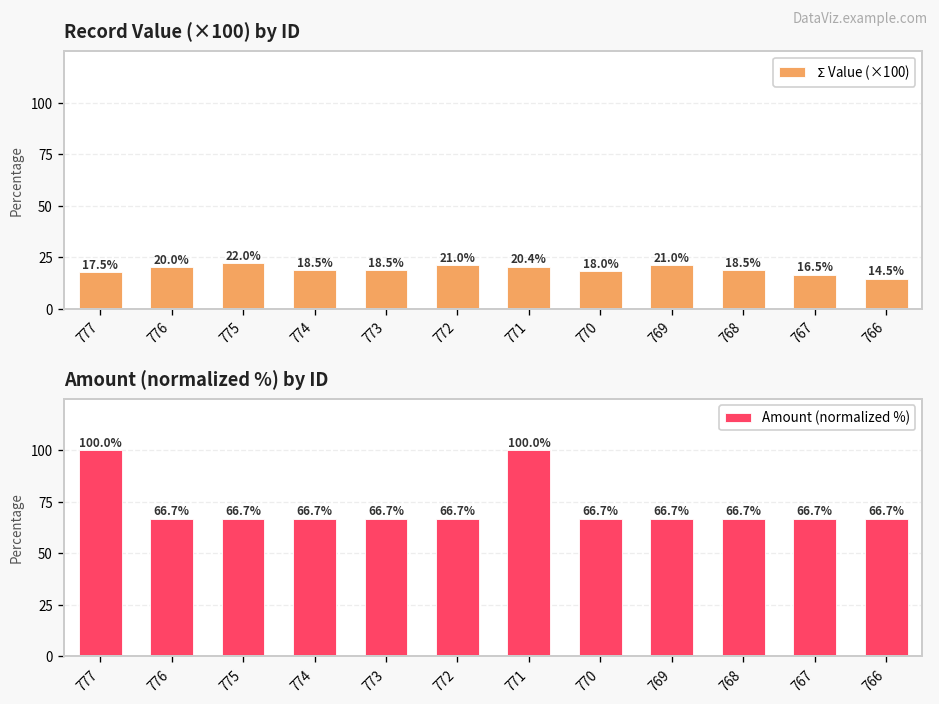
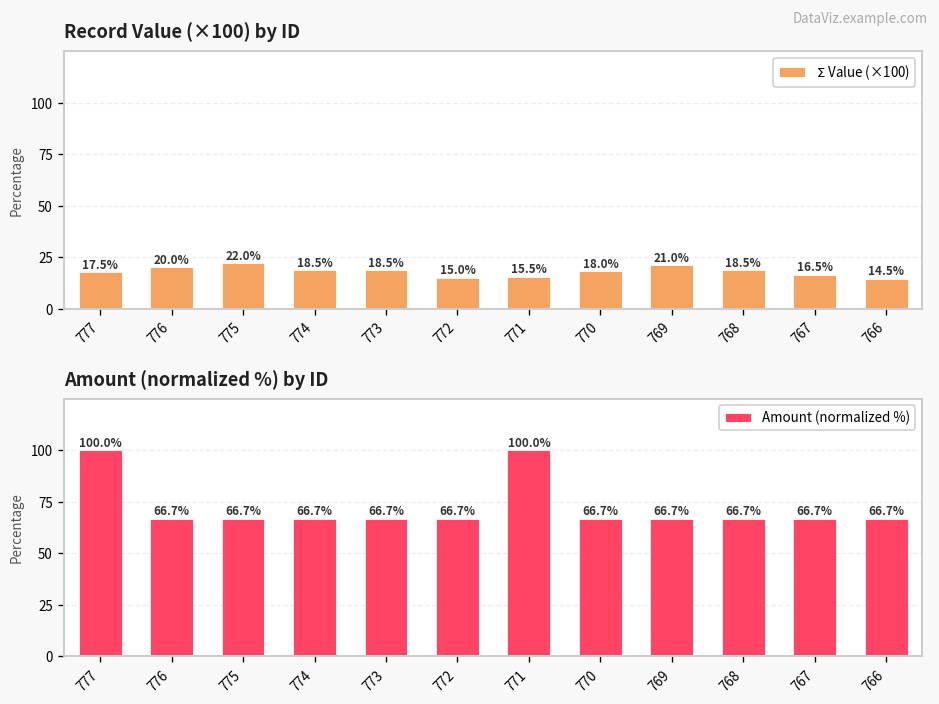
Record Value (×100) by ID, 772: 21.0% -> 15.0%
Record Value (×100) by ID, 771: 20.4% -> 15.5%
